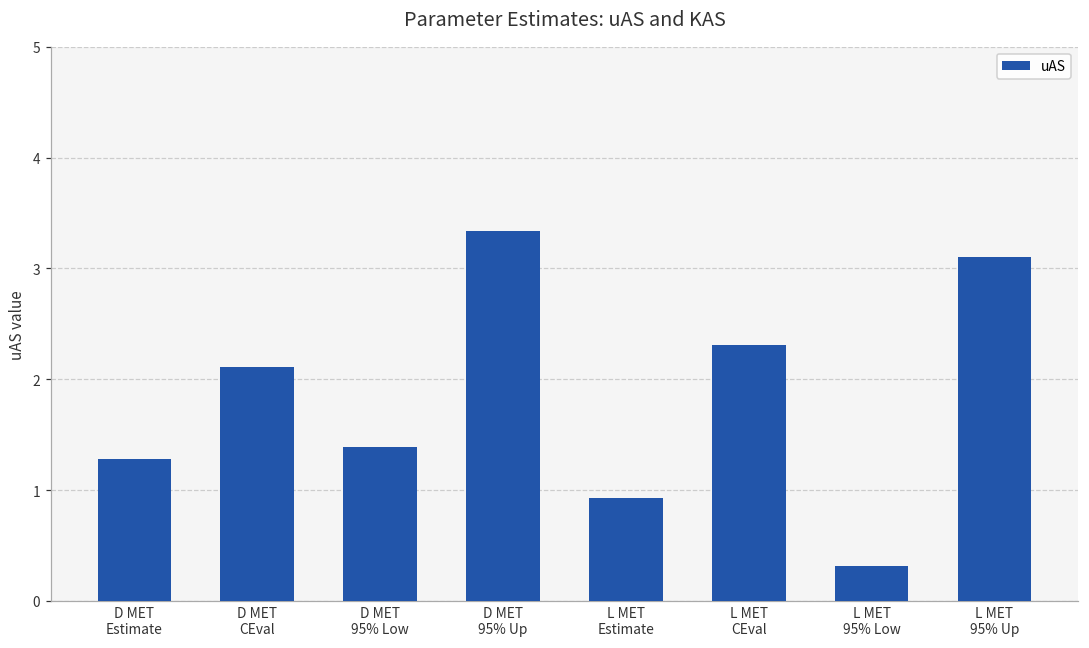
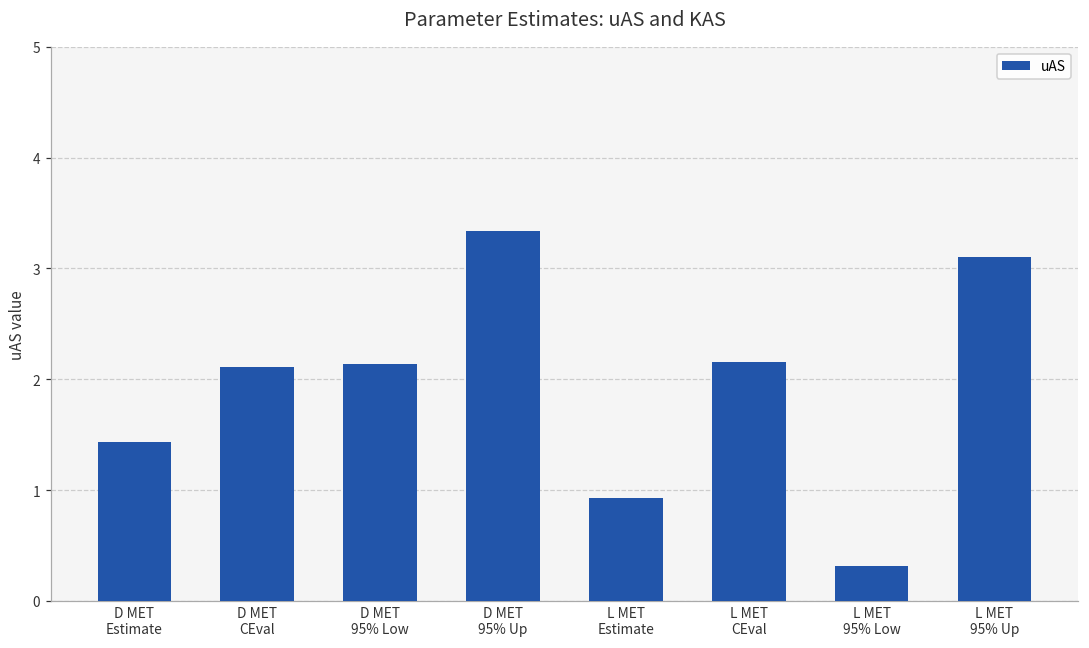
D MET Estimate: 1.28 -> 1.44
D MET 95% Low: 1.39 -> 2.13
L MET CEval: 2.31 -> 2.16
